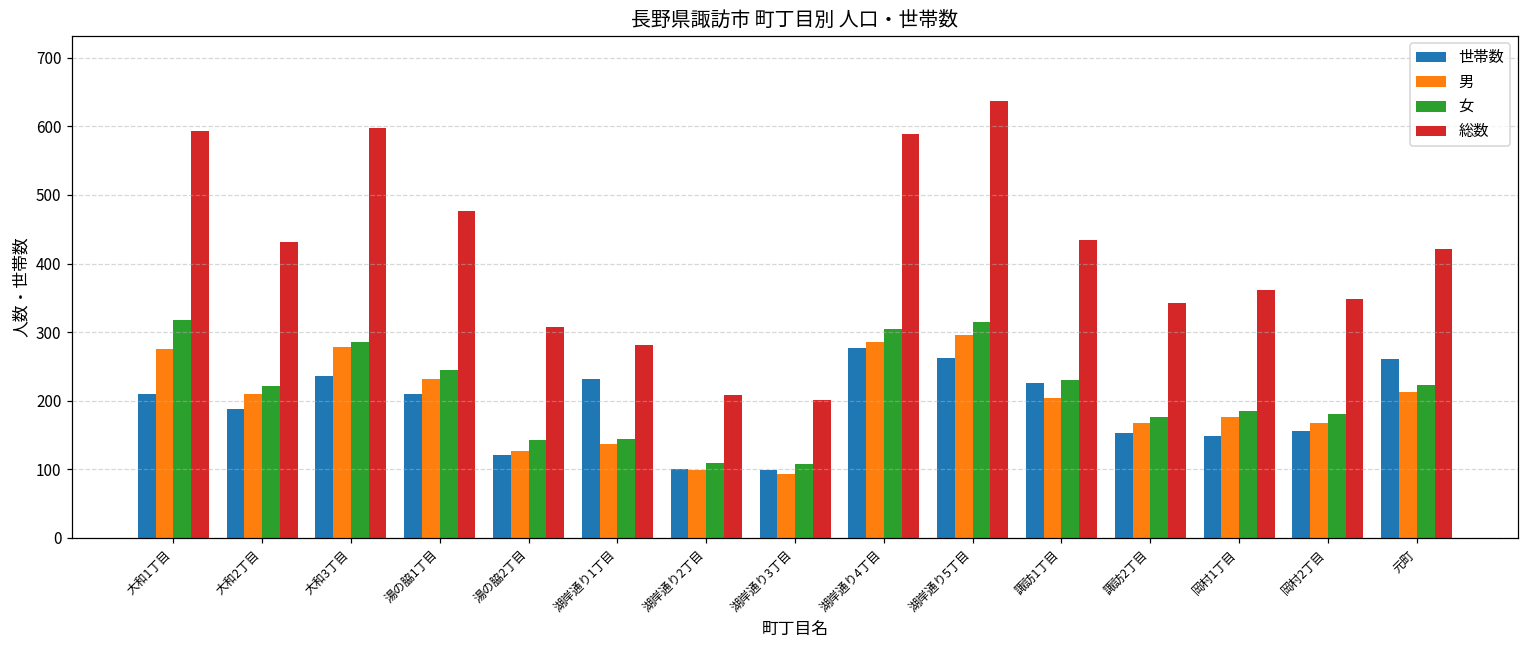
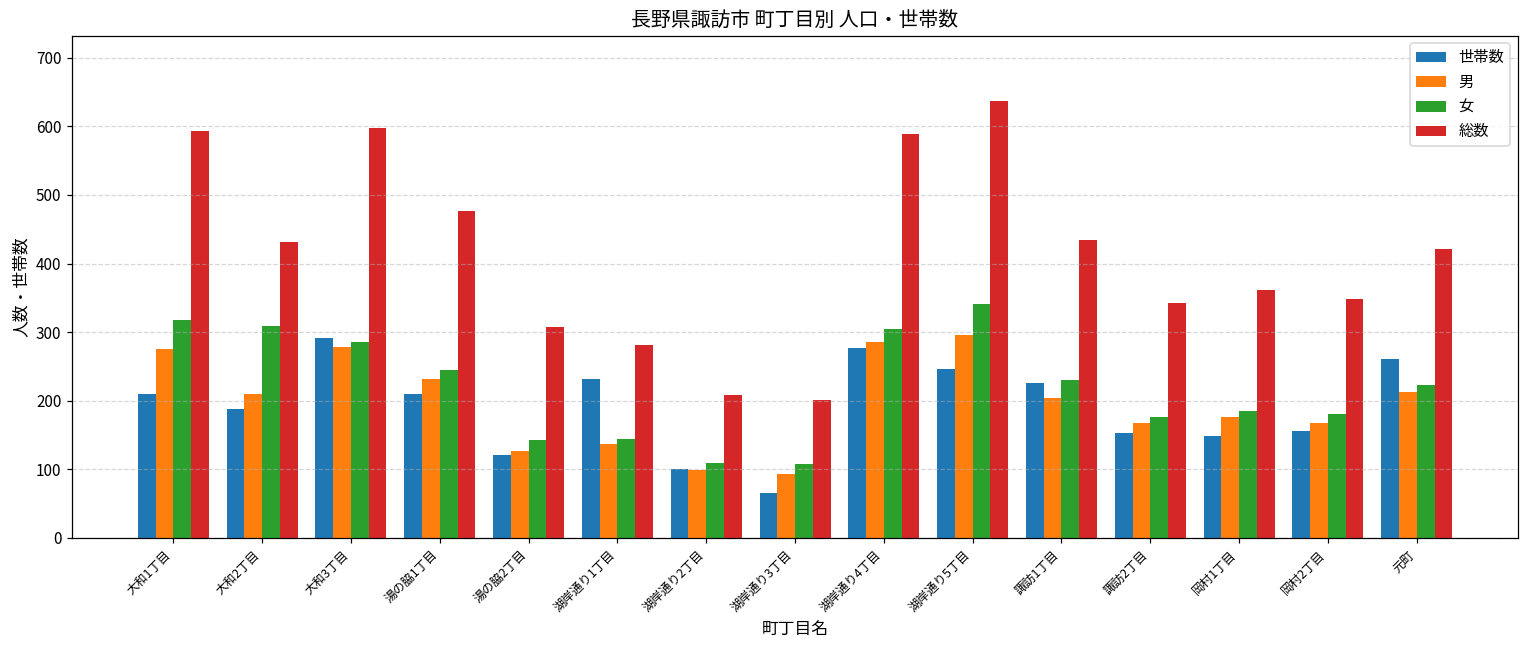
女, 大和2丁目: 220 -> 310
世帯数, 大和3丁目: 240 -> 290
世帯数, 湖岸通り3丁目: 100 -> 70
世帯数, 湖岸通り5丁目: 260 -> 250
女, 湖岸通り5丁目: 320 -> 340
